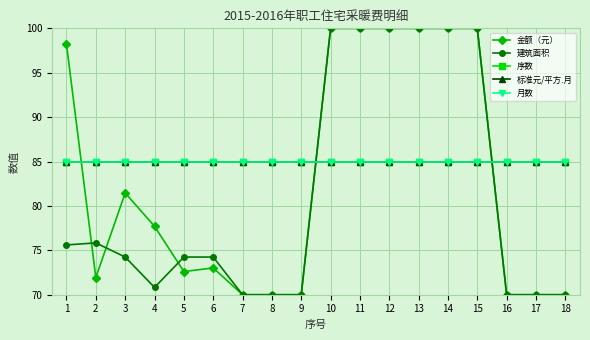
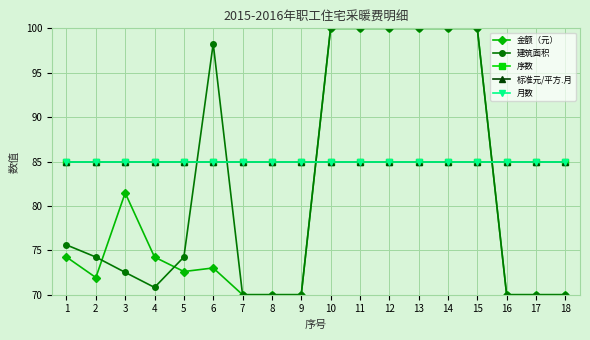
金额（元）, 1: 98 -> 74
建筑面积, 2: 76 -> 74
建筑面积, 3: 74 -> 73
金额（元）, 4: 78 -> 74
建筑面积, 6: 74 -> 98
